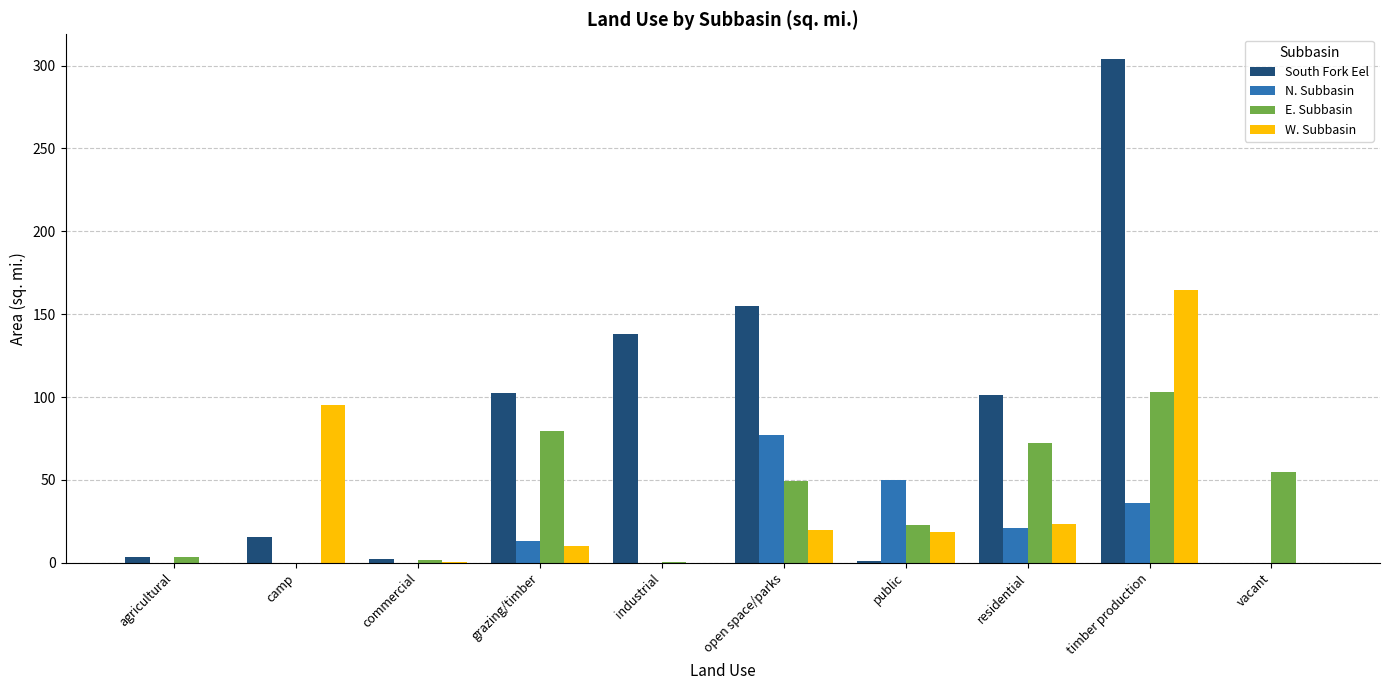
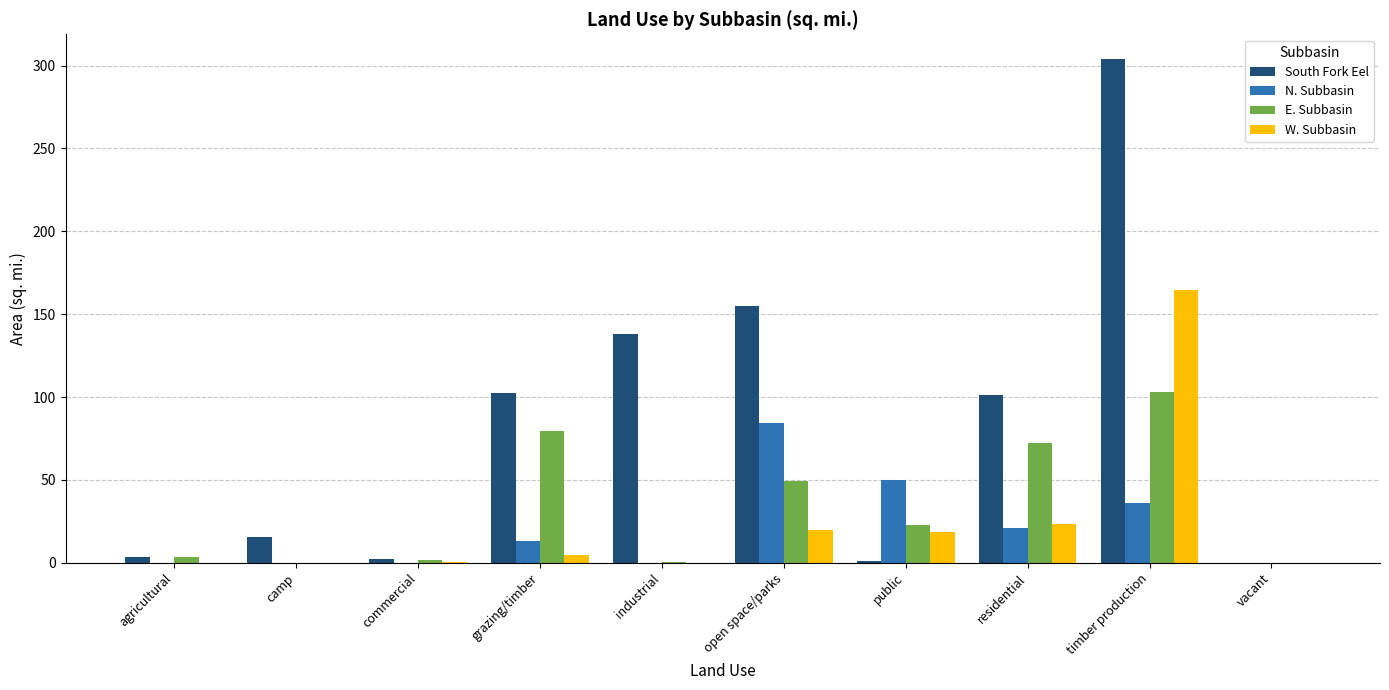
W. Subbasin, camp: 95 -> 0
W. Subbasin, grazing/timber: 10 -> 5
N. Subbasin, open space/parks: 77 -> 85
E. Subbasin, vacant: 55 -> 0
